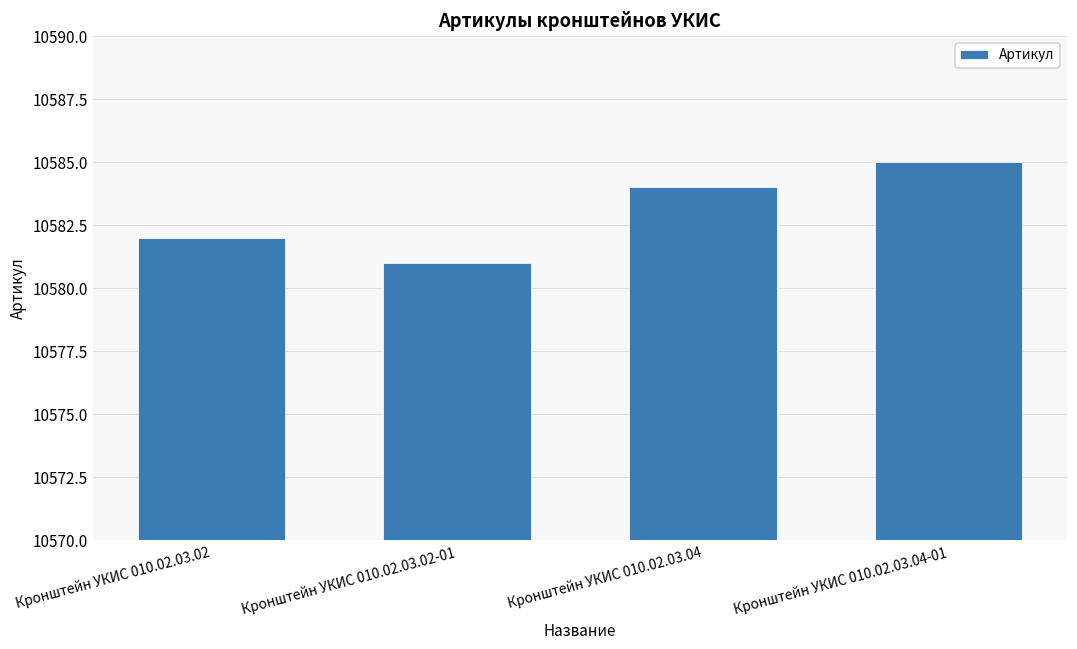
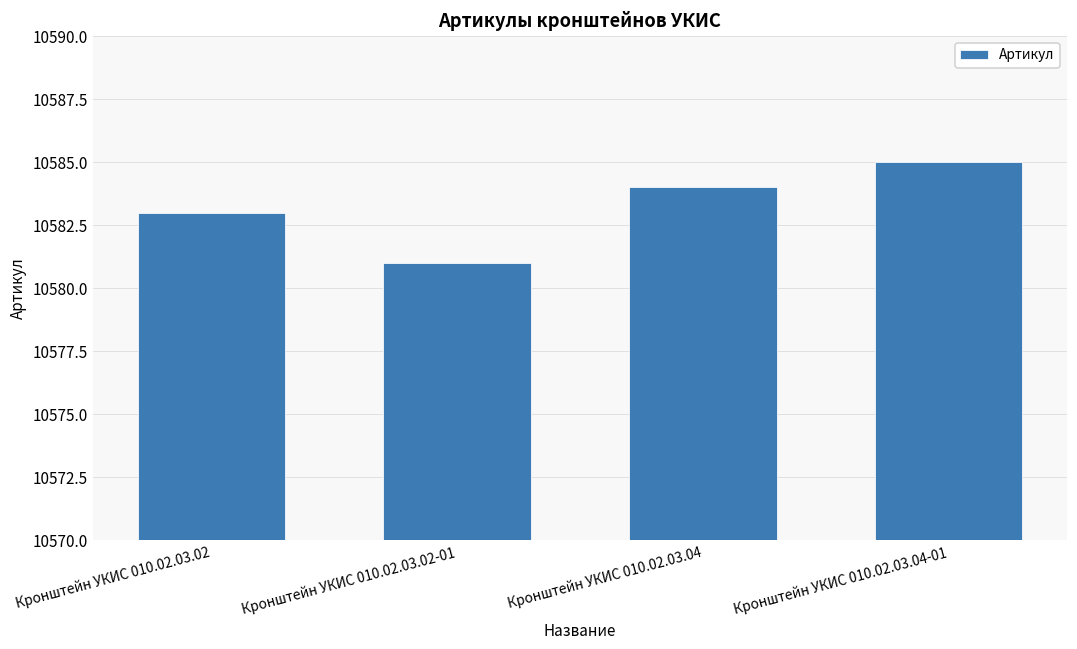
Кронштейн УКИС 010.02.03.02: 10582 -> 10583
